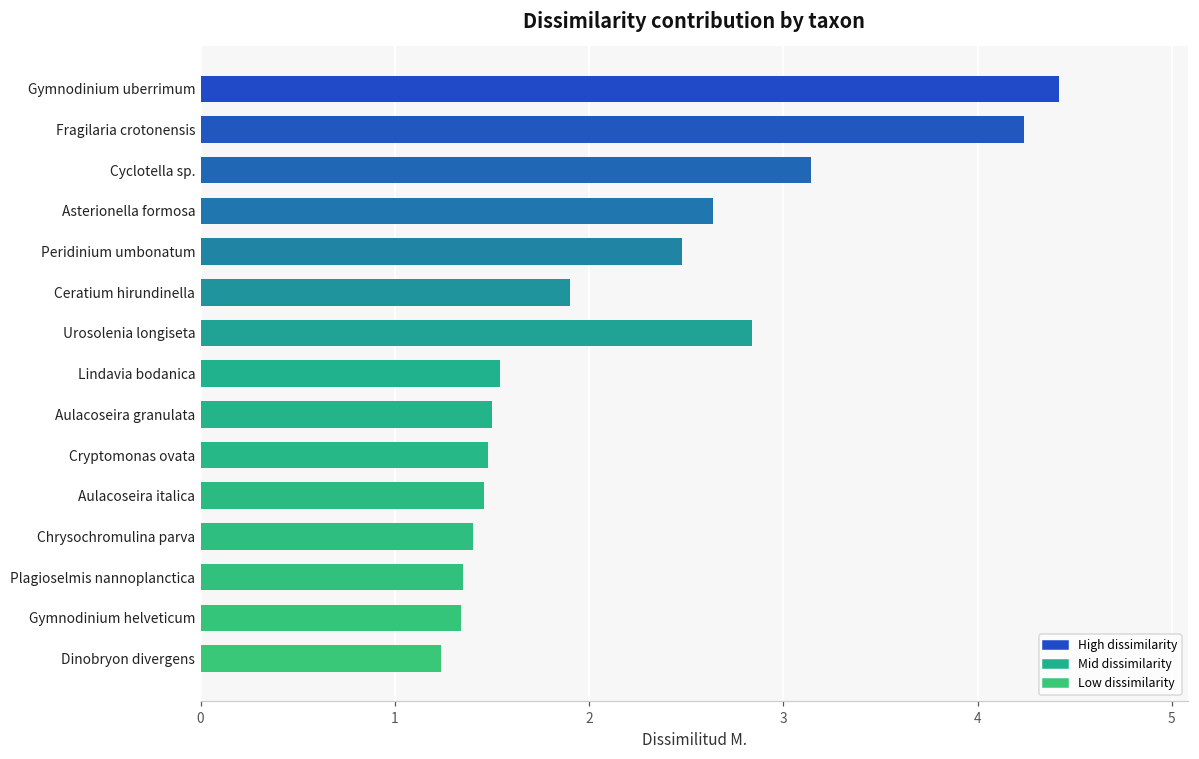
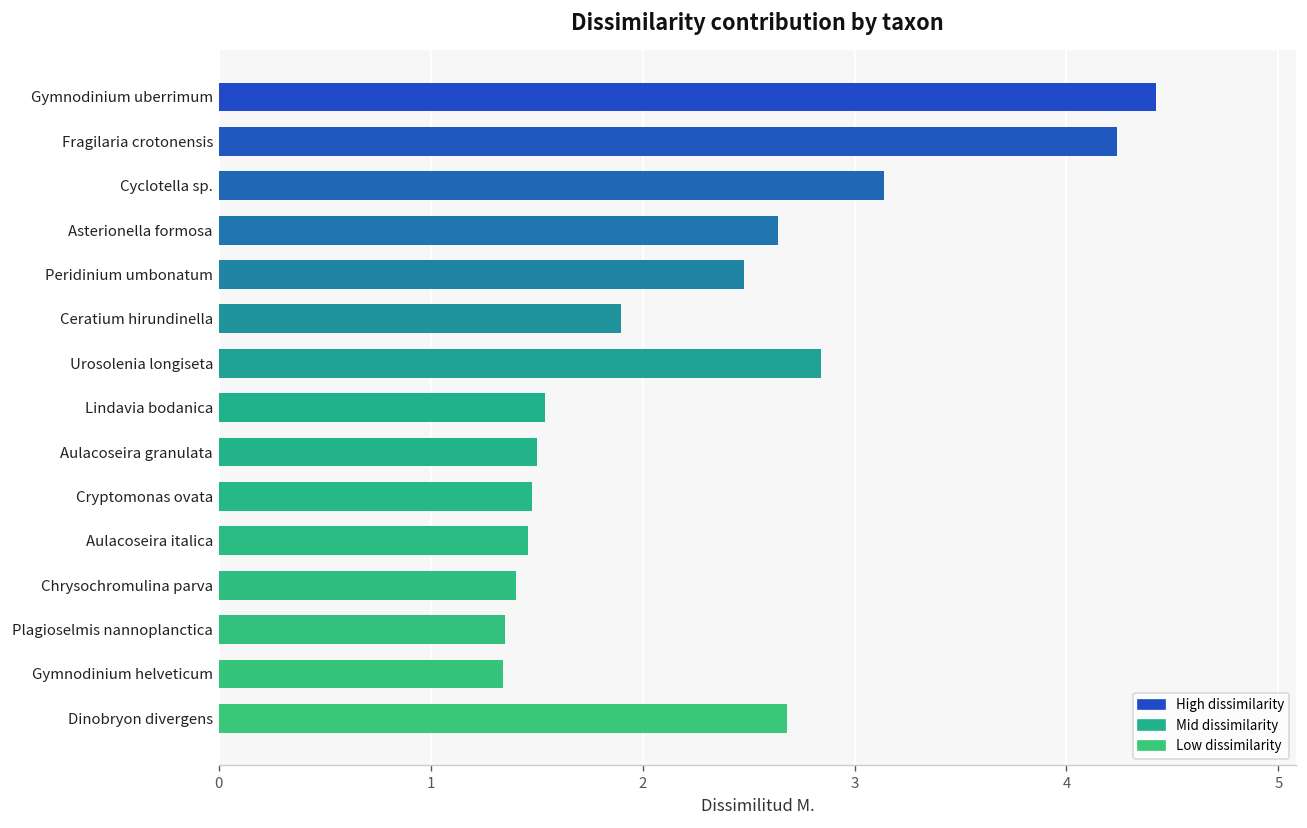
Dinobryon divergens: 1.24 -> 2.68
